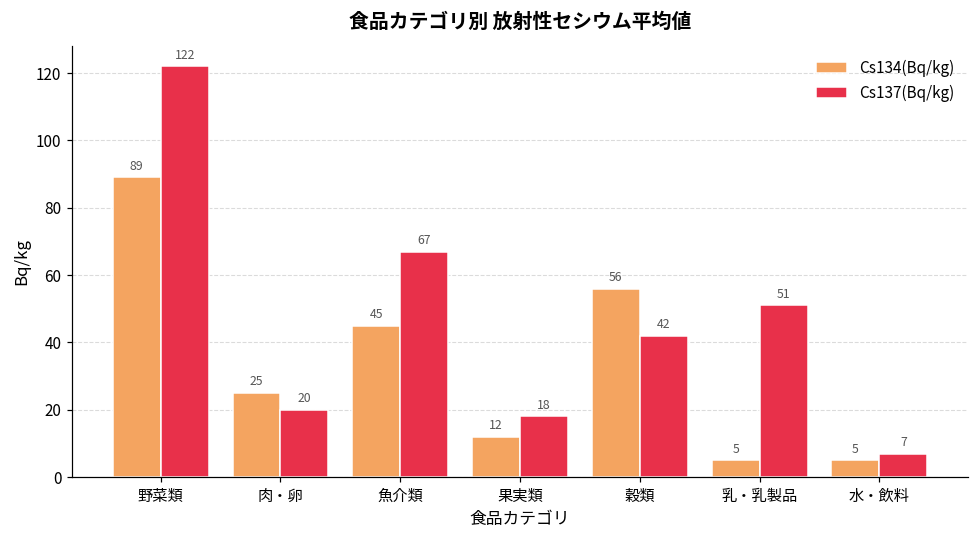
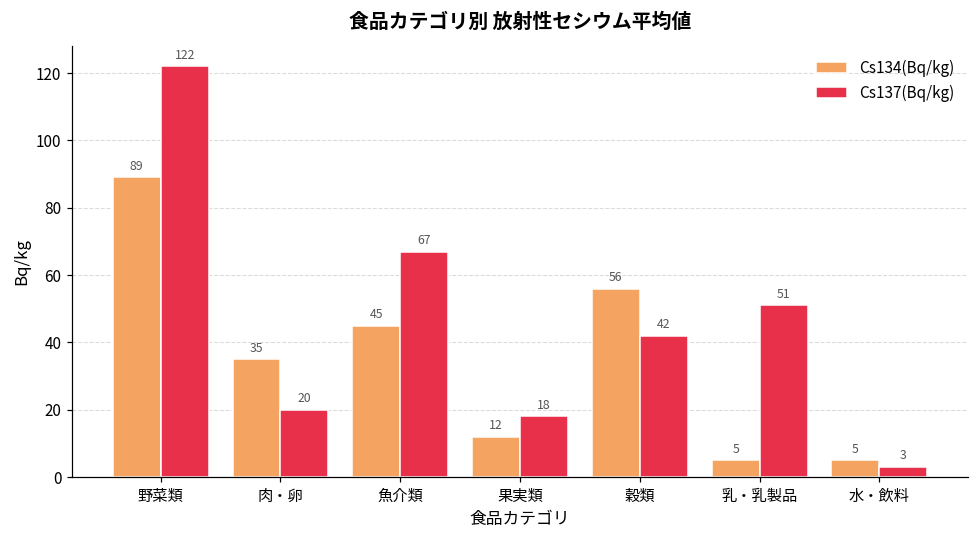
Cs134(Bq/kg), 肉・卵: 25 -> 35
Cs137(Bq/kg), 水・飲料: 7 -> 3
